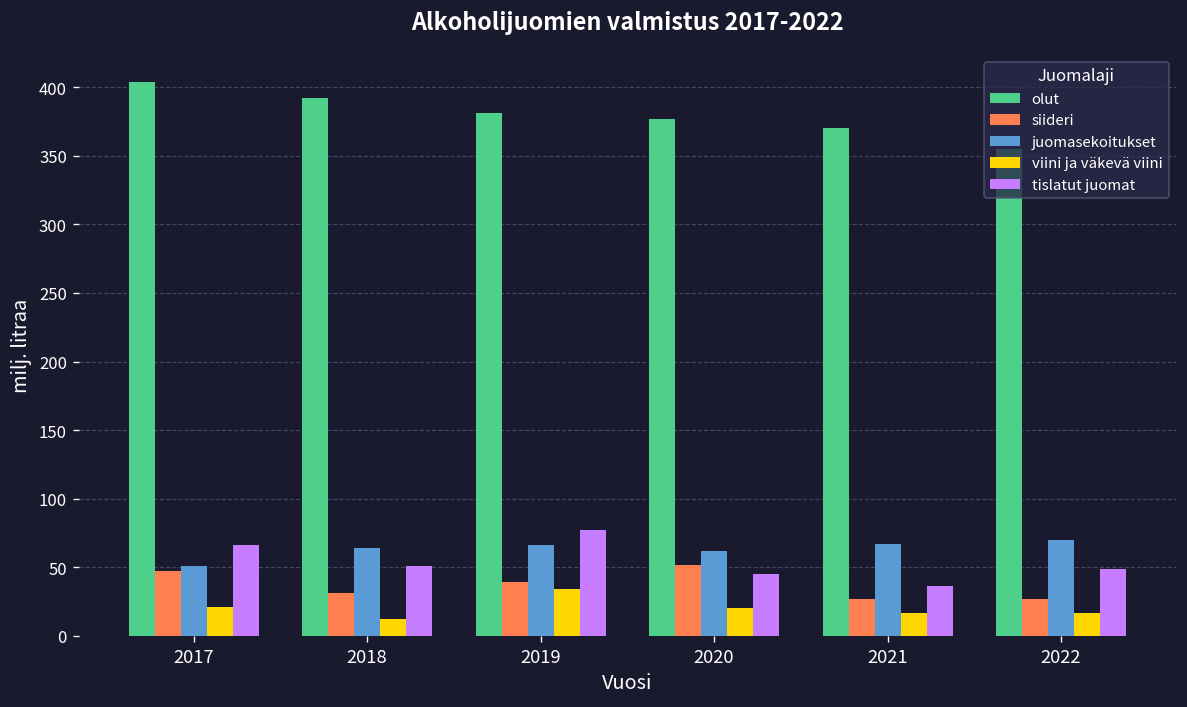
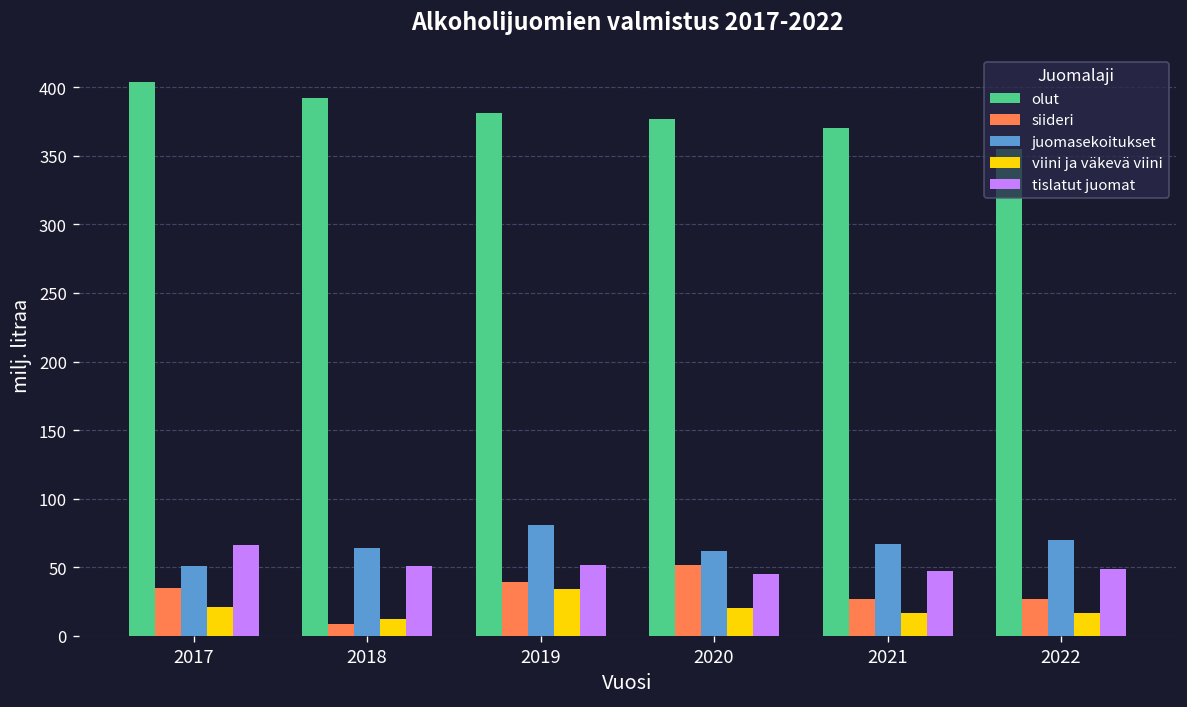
siideri, 2017: 47 -> 35
siideri, 2018: 31 -> 9
juomasekoitukset, 2019: 66 -> 81
tislatut juomat, 2019: 77 -> 52
tislatut juomat, 2021: 36 -> 47
